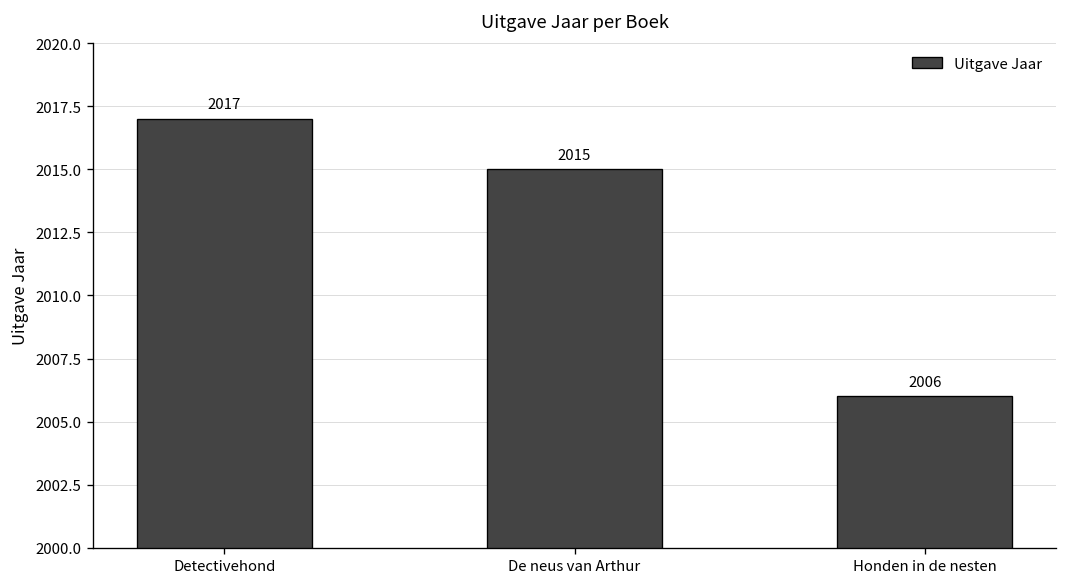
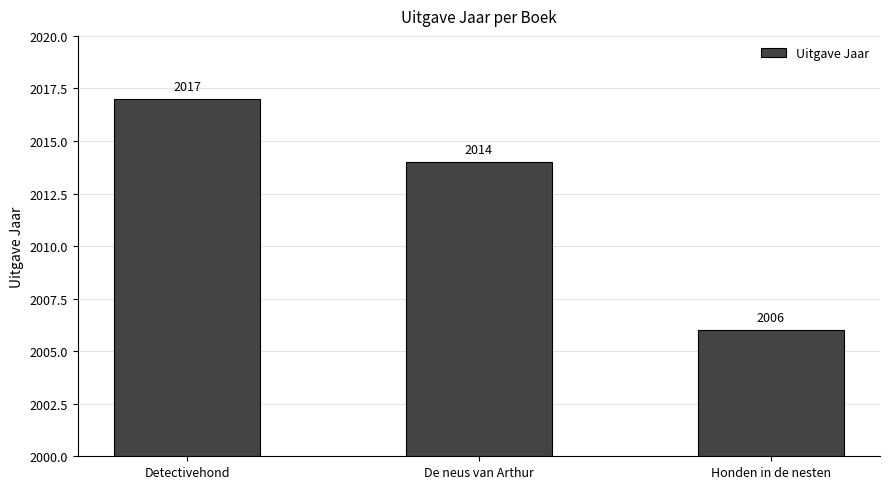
De neus van Arthur: 2015 -> 2014
